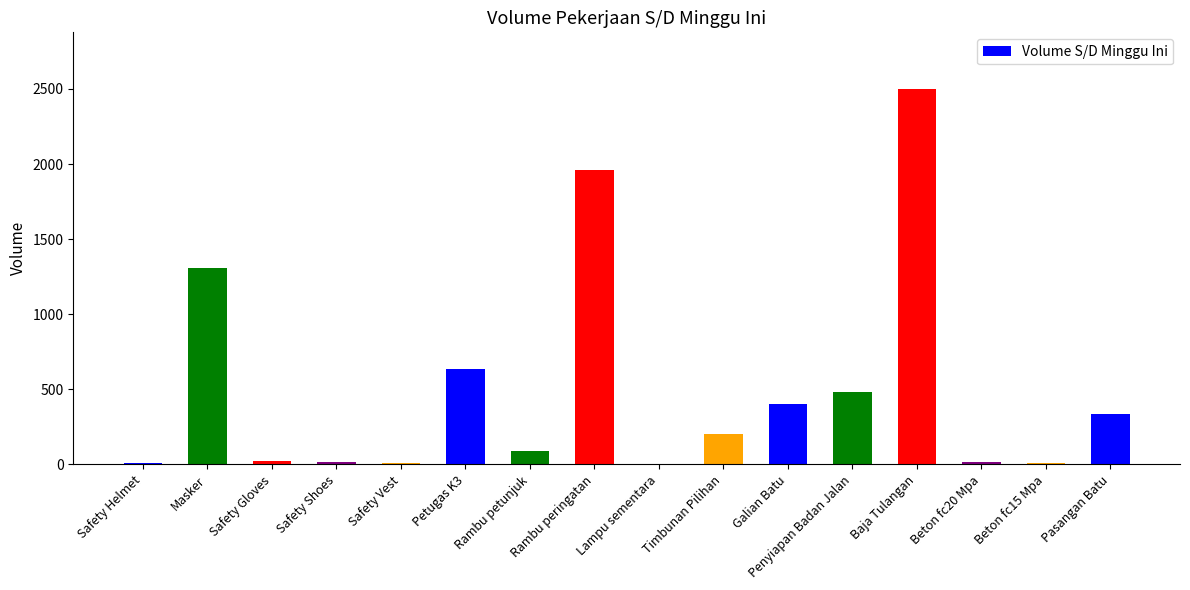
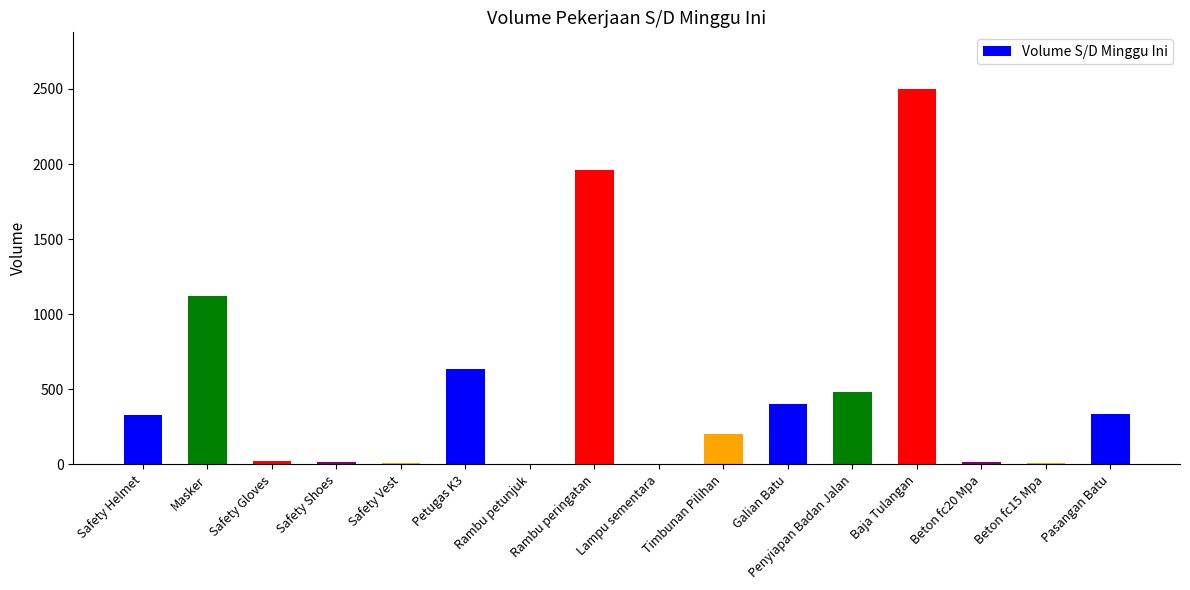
Safety Helmet: 10 -> 330
Masker: 1310 -> 1120
Rambu petunjuk: 90 -> 10
